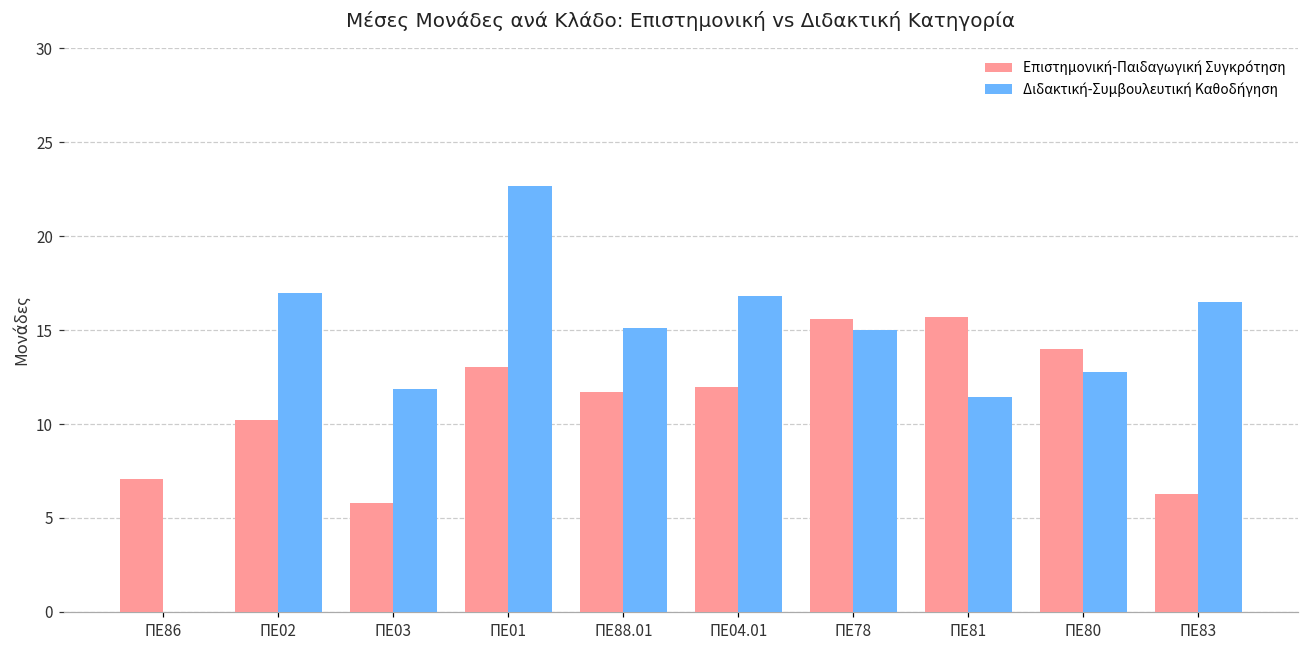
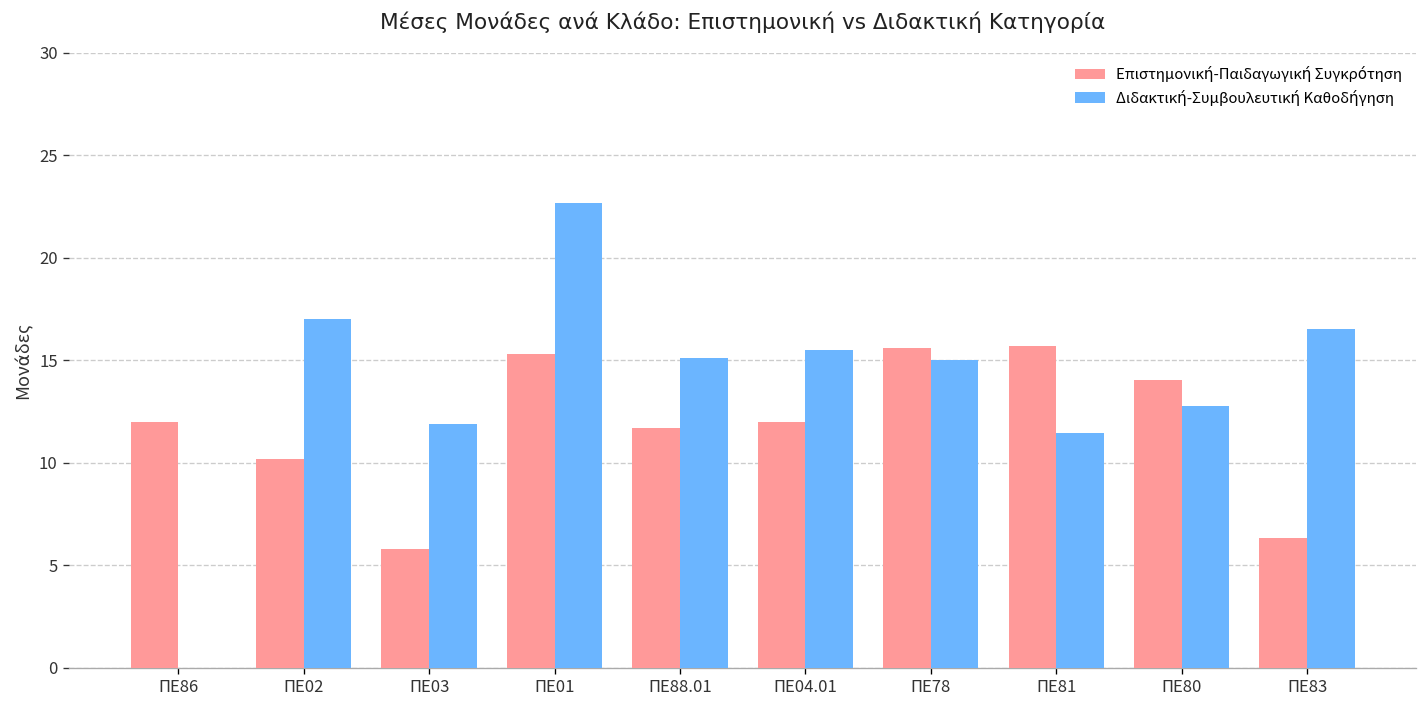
Επιστημονική-Παιδαγωγική Συγκρότηση, ΠΕ86: 7.1 -> 12.0
Επιστημονική-Παιδαγωγική Συγκρότηση, ΠΕ01: 13.1 -> 15.3
Διδακτική-Συμβουλευτική Καθοδήγηση, ΠΕ04.01: 16.8 -> 15.5
